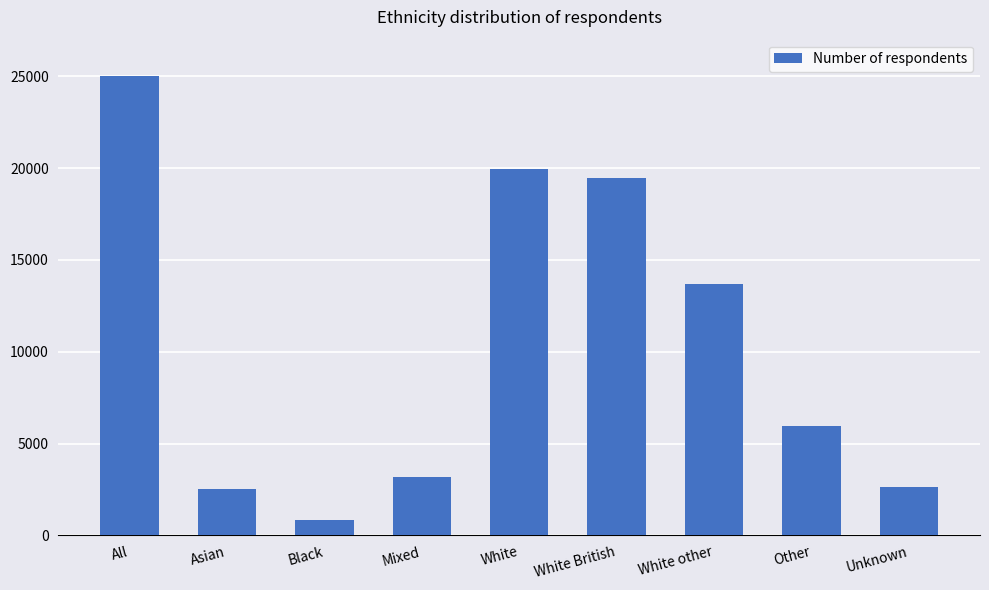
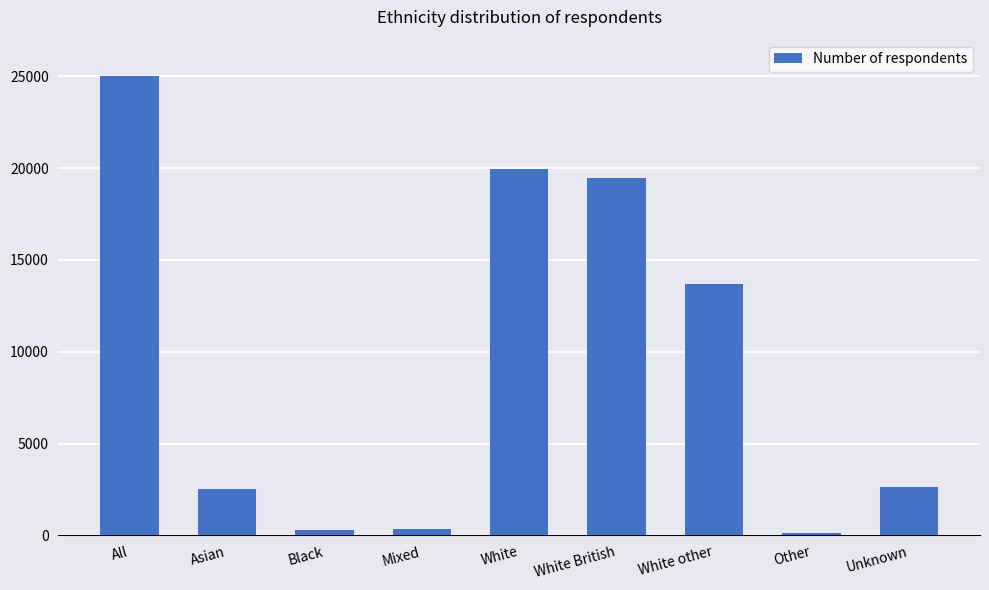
Black: 900 -> 300
Mixed: 3200 -> 300
Other: 6000 -> 100
